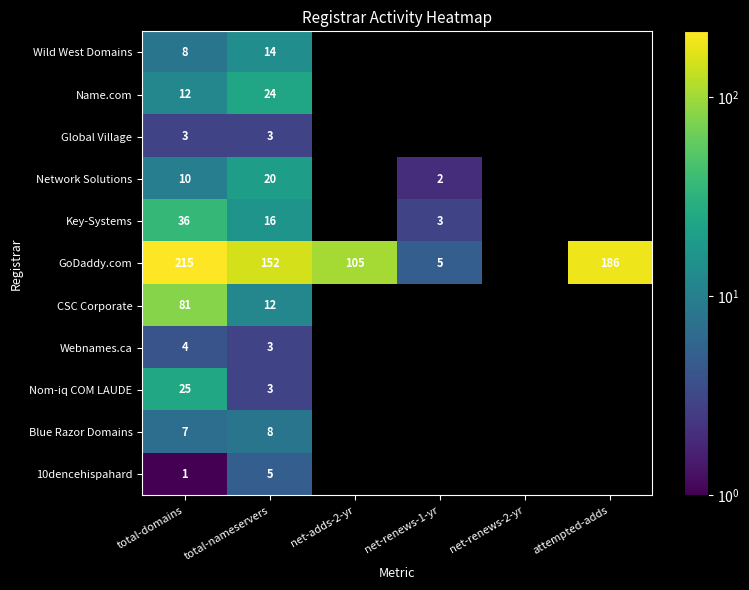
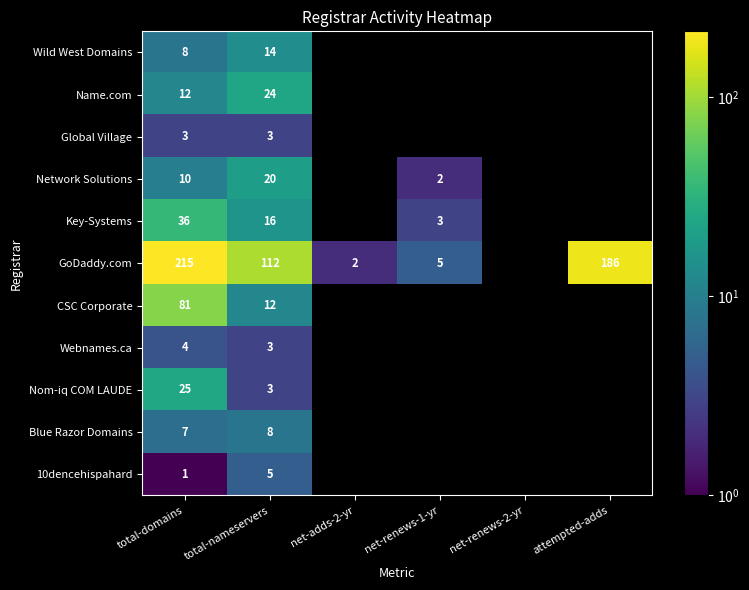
GoDaddy.com, total-nameservers: 152 -> 112
GoDaddy.com, net-adds-2-yr: 105 -> 2
